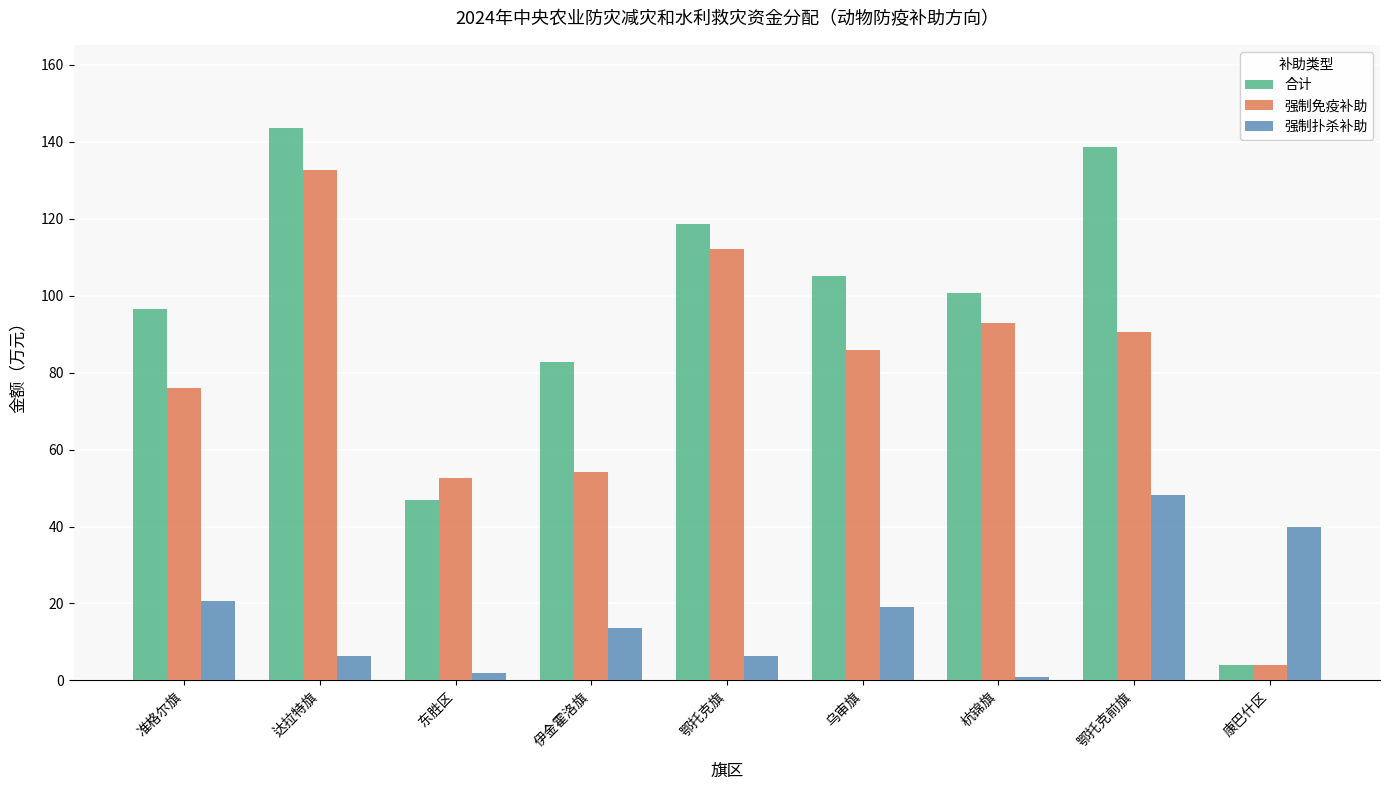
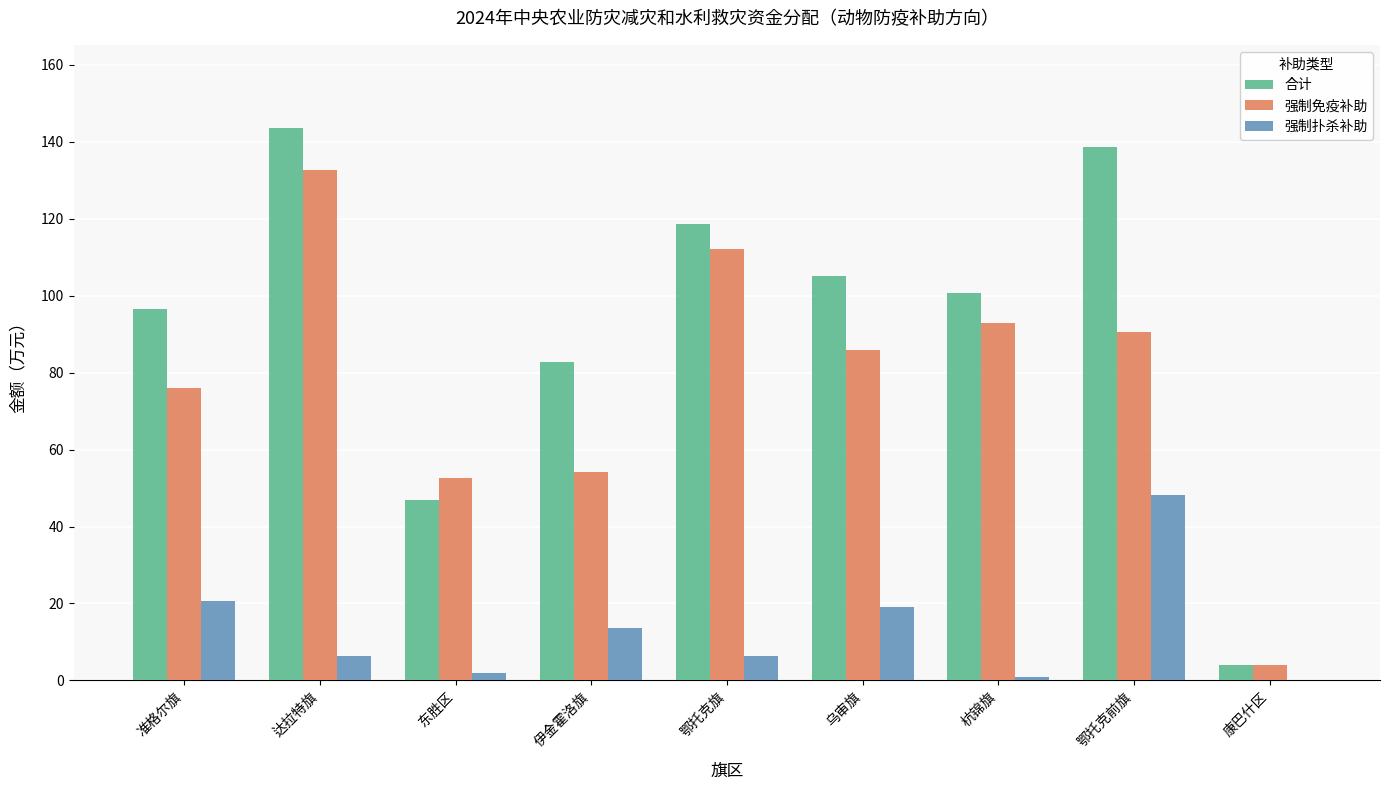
强制扑杀补助, 康巴什区: 40 -> 0
